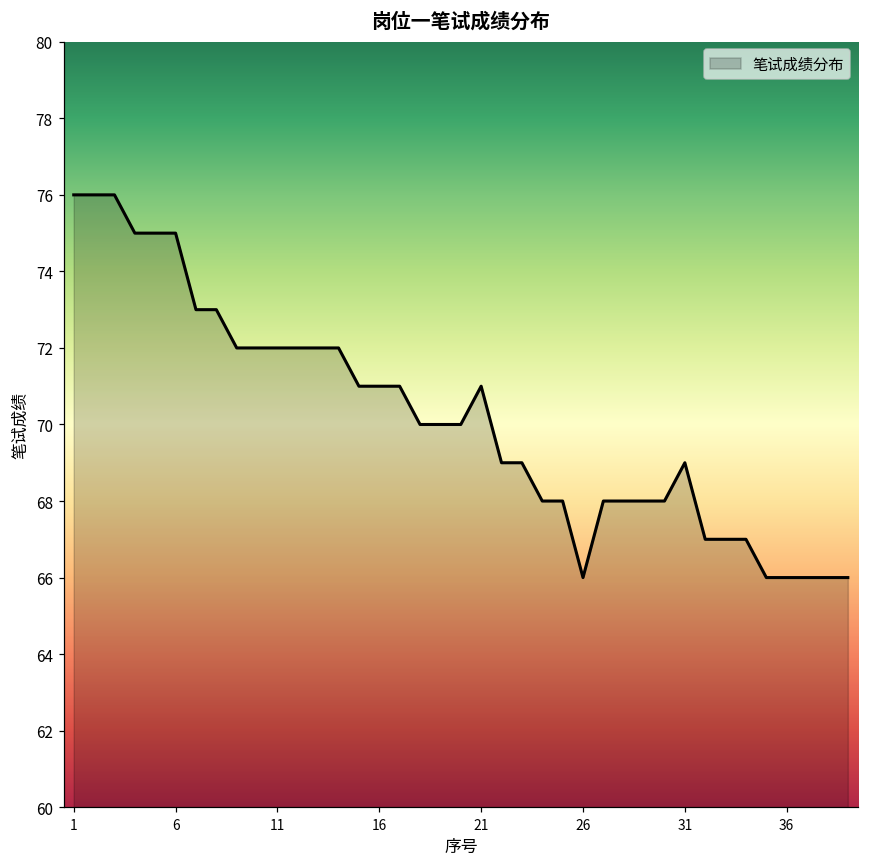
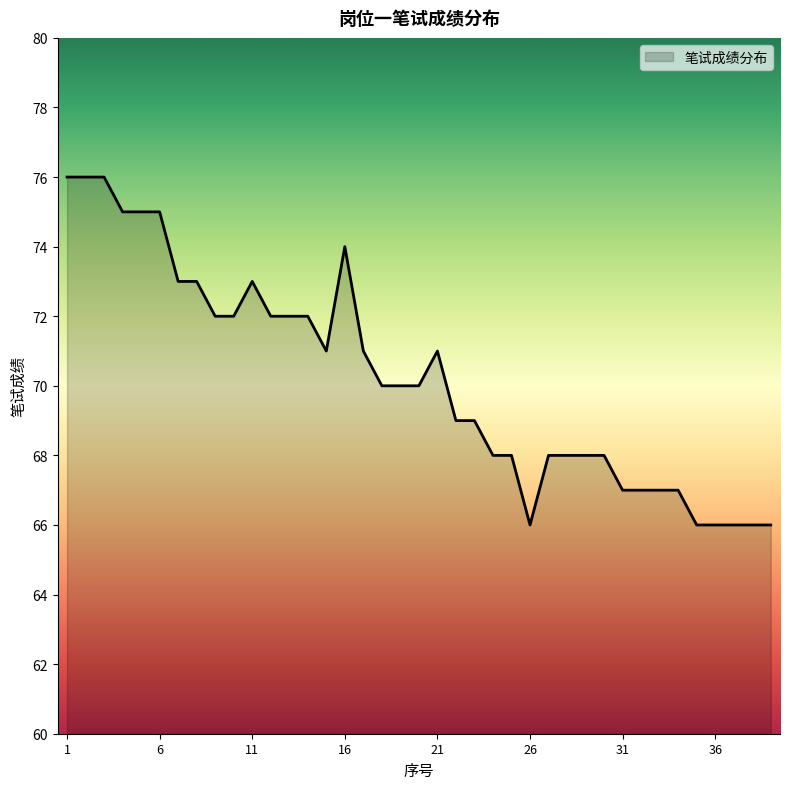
11: 72 -> 73
16: 71 -> 74
31: 69 -> 67
